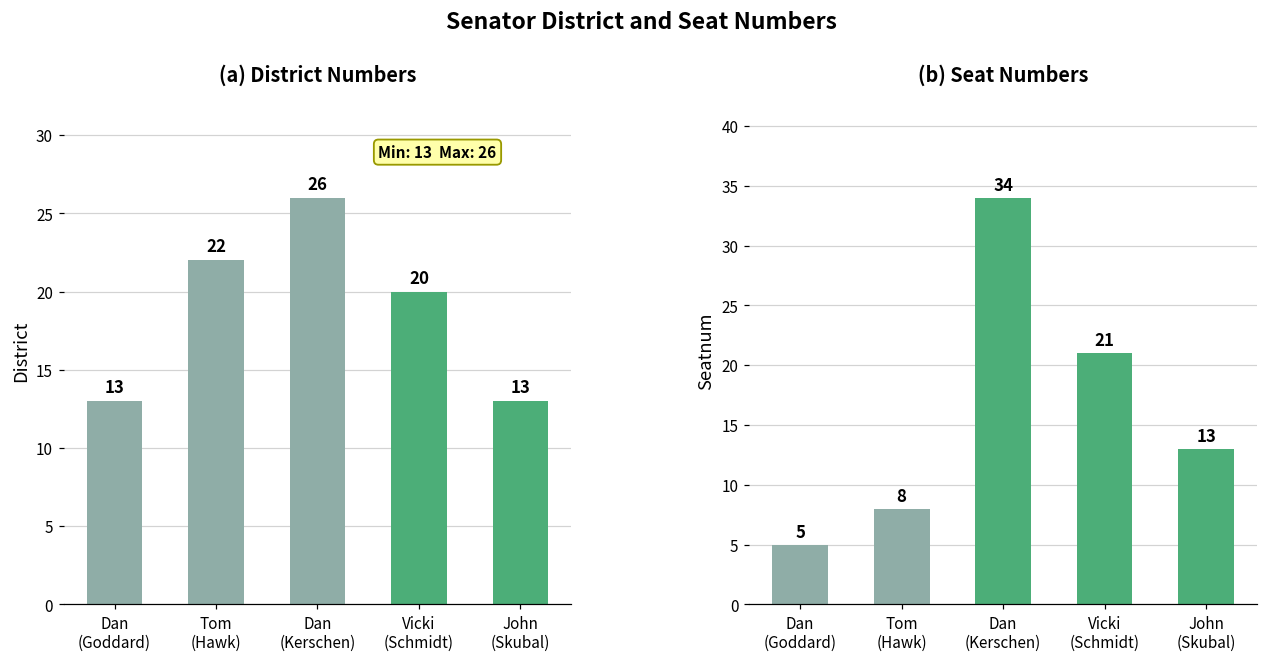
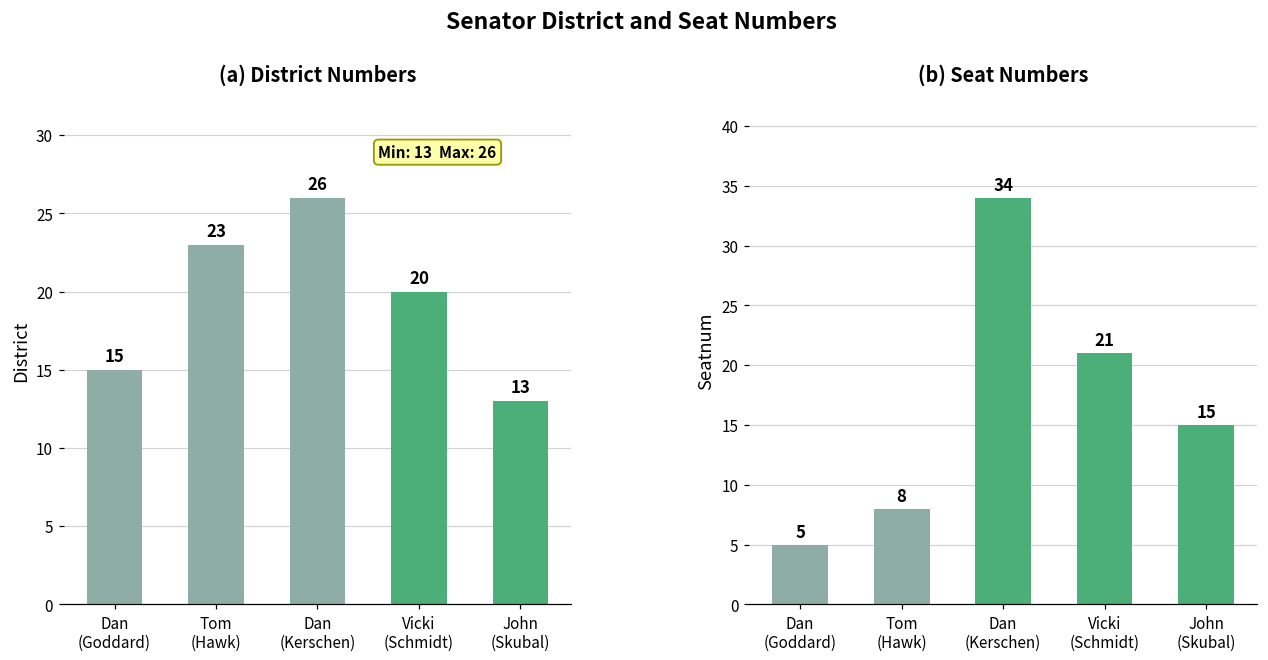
(a) District Numbers, Dan (Goddard): 13 -> 15
(a) District Numbers, Tom (Hawk): 22 -> 23
(b) Seat Numbers, John (Skubal): 13 -> 15
